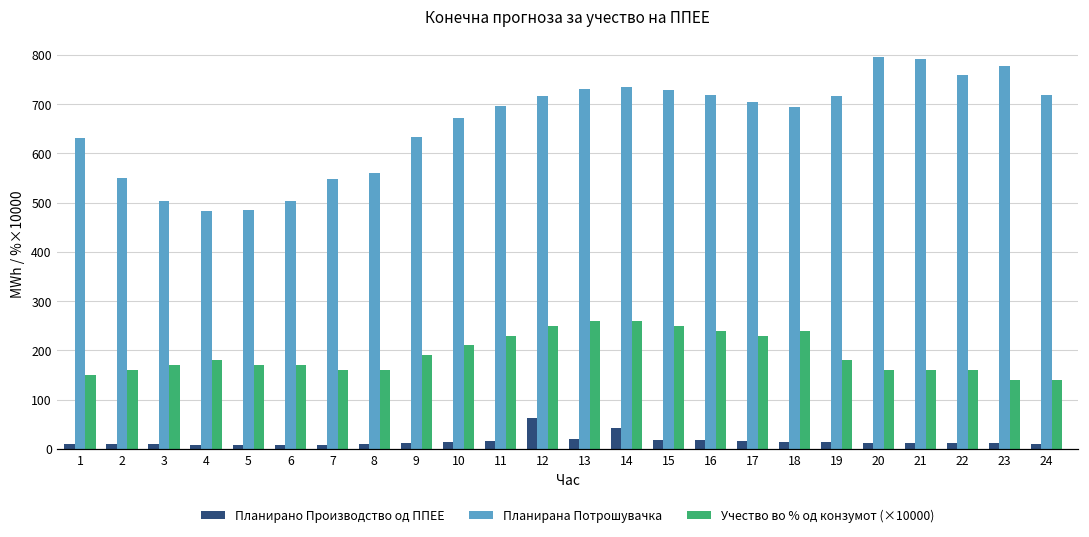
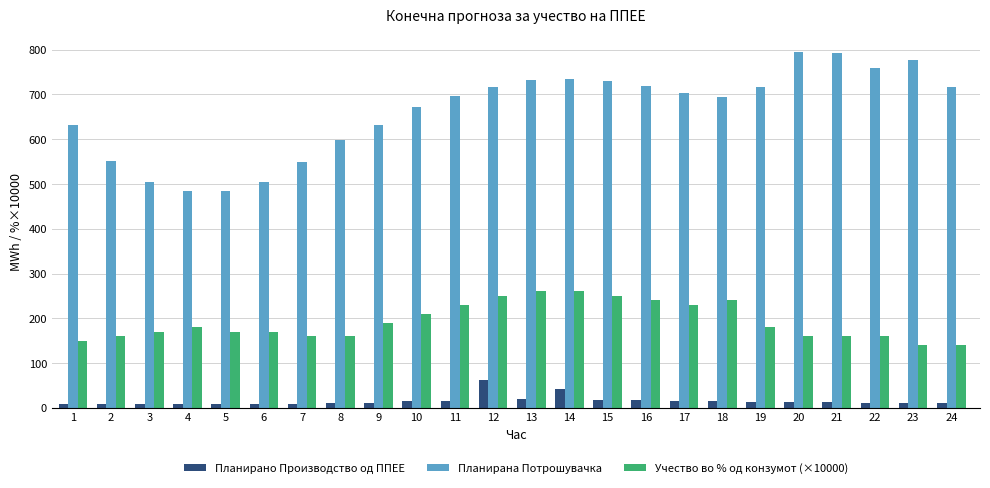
Планирана Потрошувачка, 8: 560 -> 600
